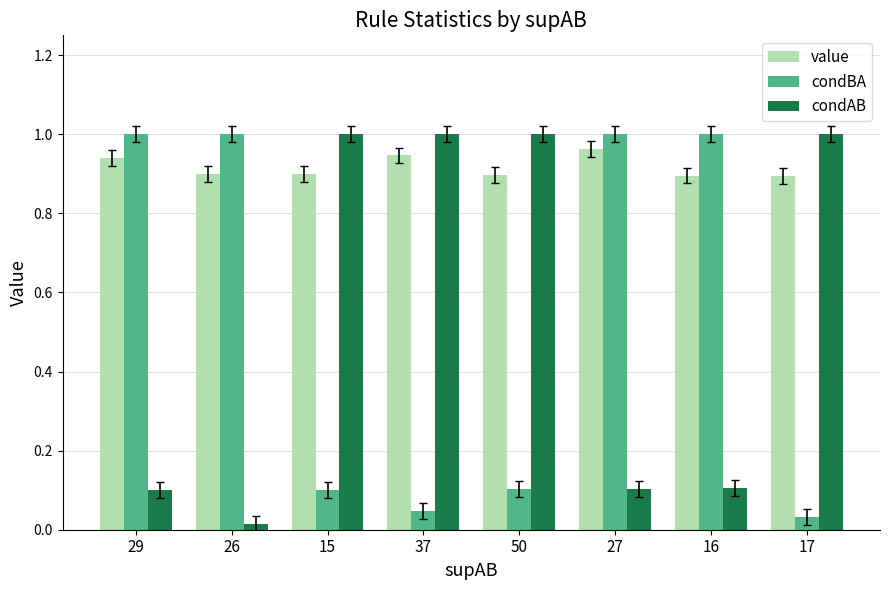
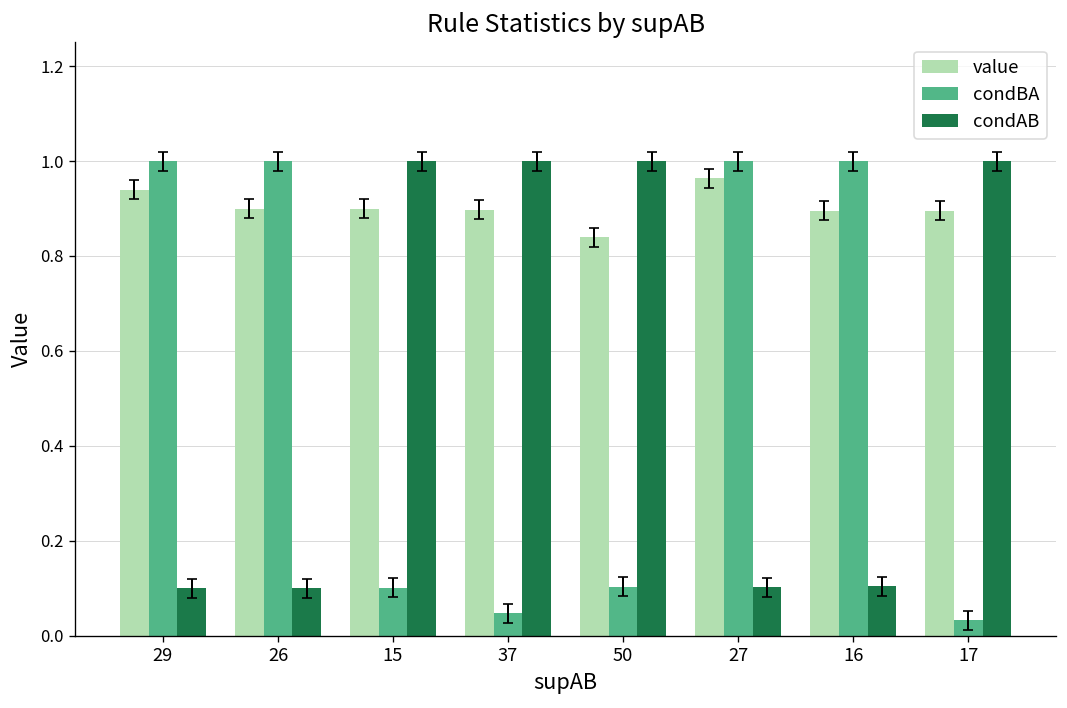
condAB, 26: 0.01 -> 0.10
value, 37: 0.95 -> 0.90
value, 50: 0.90 -> 0.84
